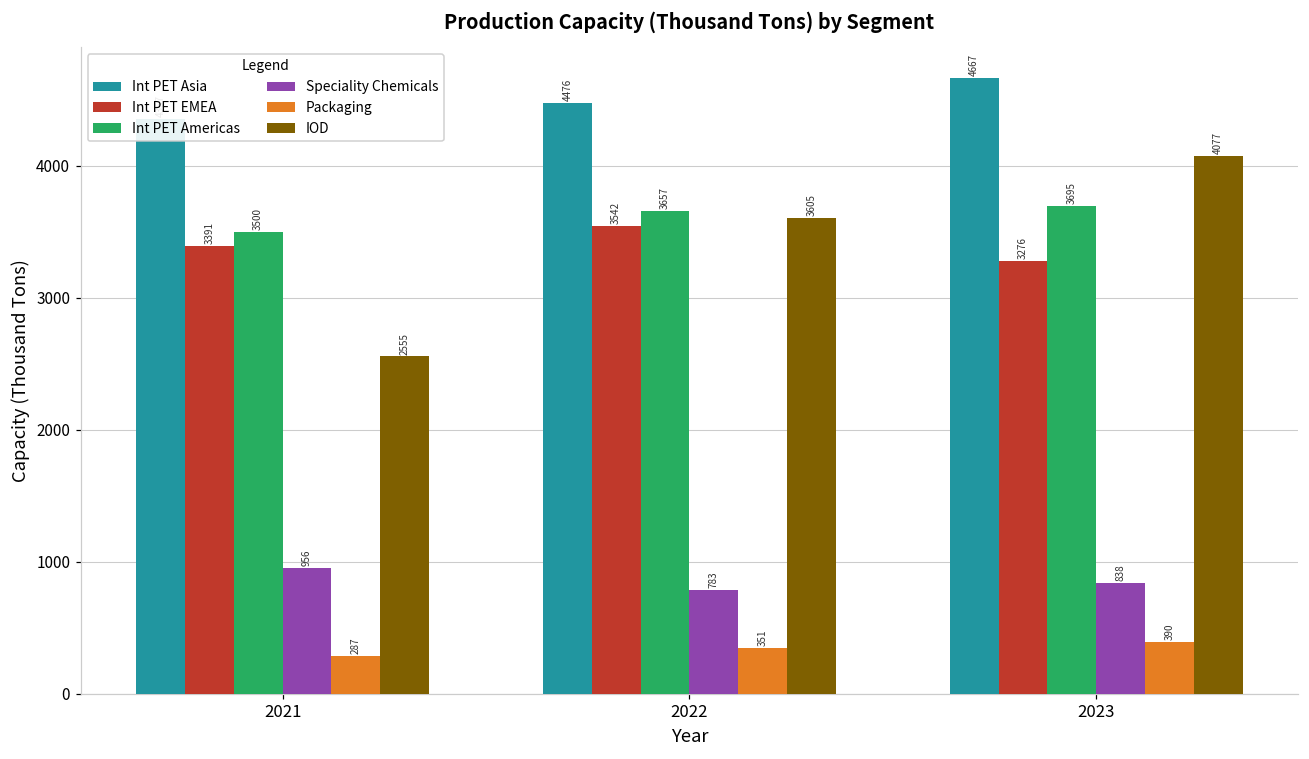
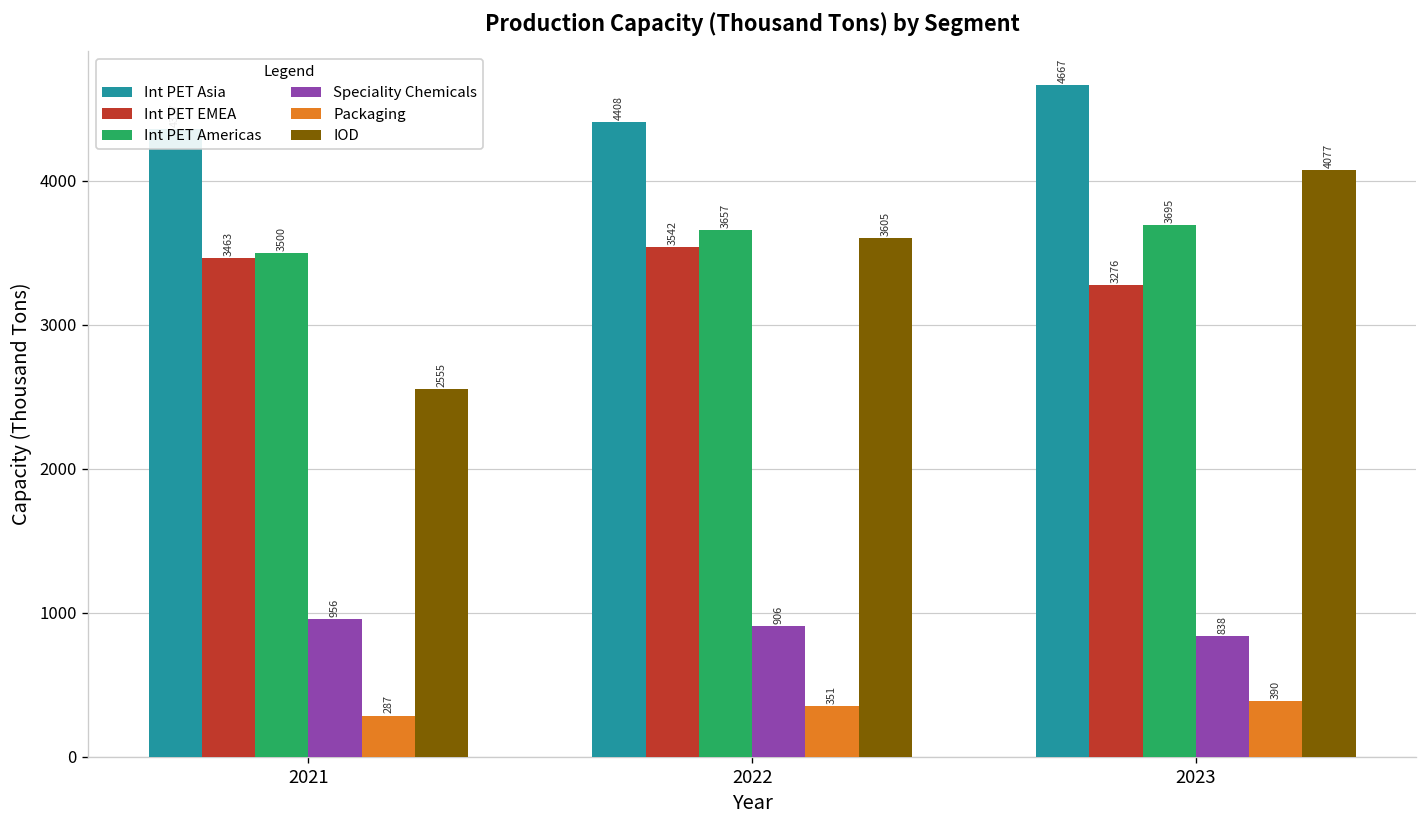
Int PET EMEA, 2021: 3391 -> 3463
Int PET Asia, 2022: 4476 -> 4408
Speciality Chemicals, 2022: 783 -> 906
